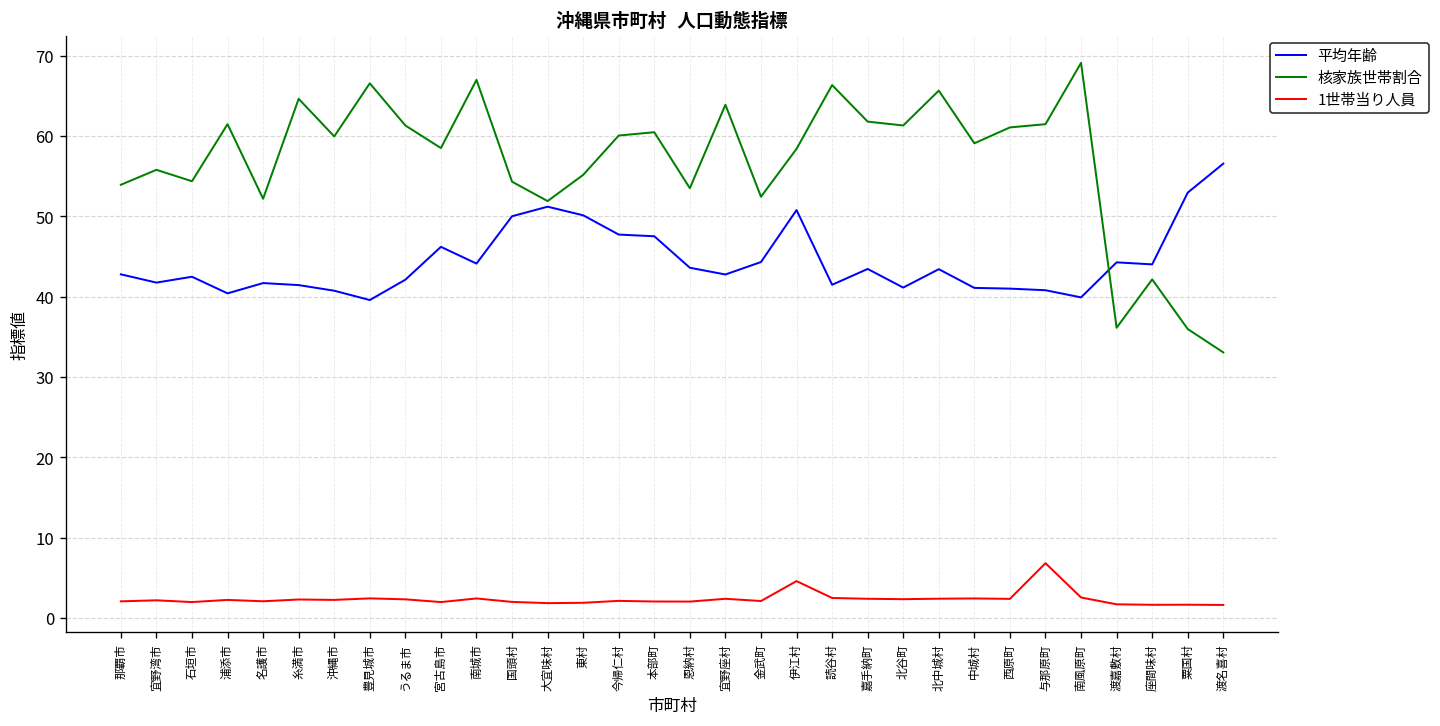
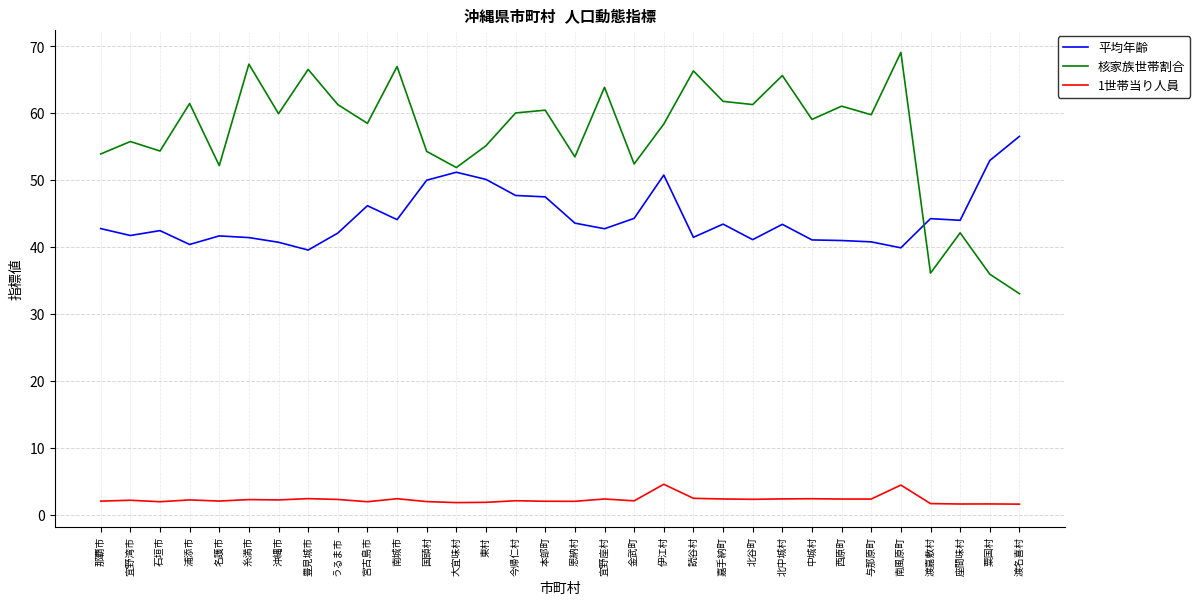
核家族世帯割合, 糸満市: 65 -> 67
核家族世帯割合, 与那原町: 61 -> 60
1世帯当り人員, 与那原町: 7 -> 2
1世帯当り人員, 南風原町: 3 -> 4
